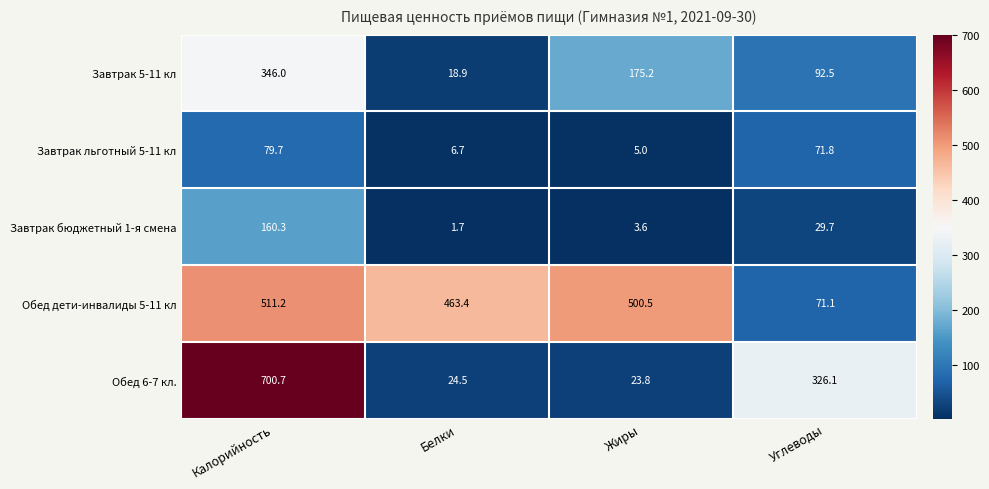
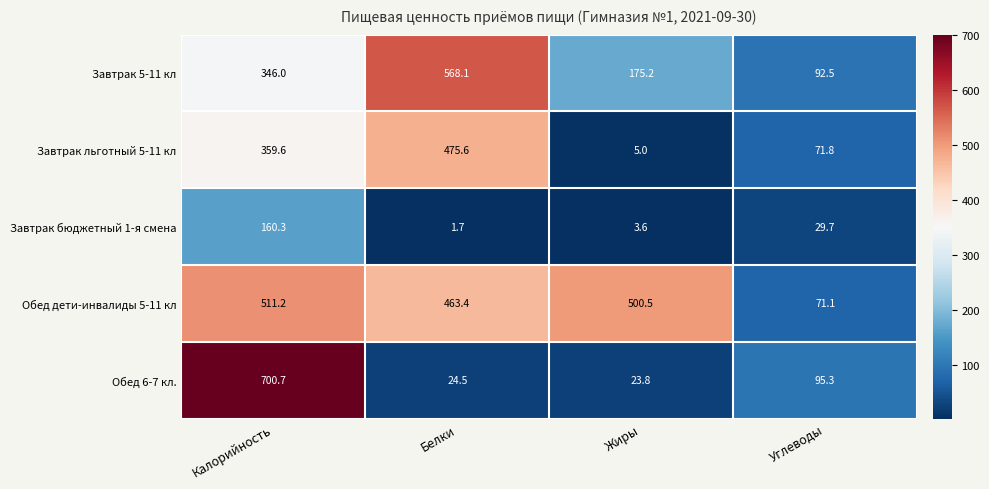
Завтрак 5-11 кл, Белки: 18.9 -> 568.1
Завтрак льготный 5-11 кл, Калорийность: 79.7 -> 359.6
Завтрак льготный 5-11 кл, Белки: 6.7 -> 475.6
Обед 6-7 кл., Углеводы: 326.1 -> 95.3
